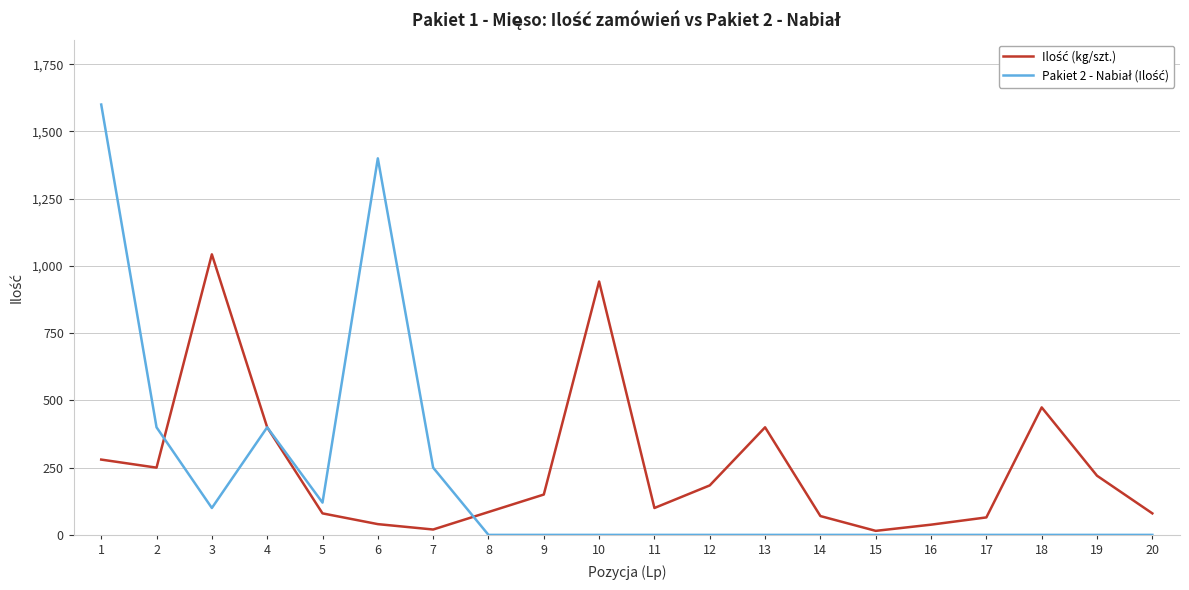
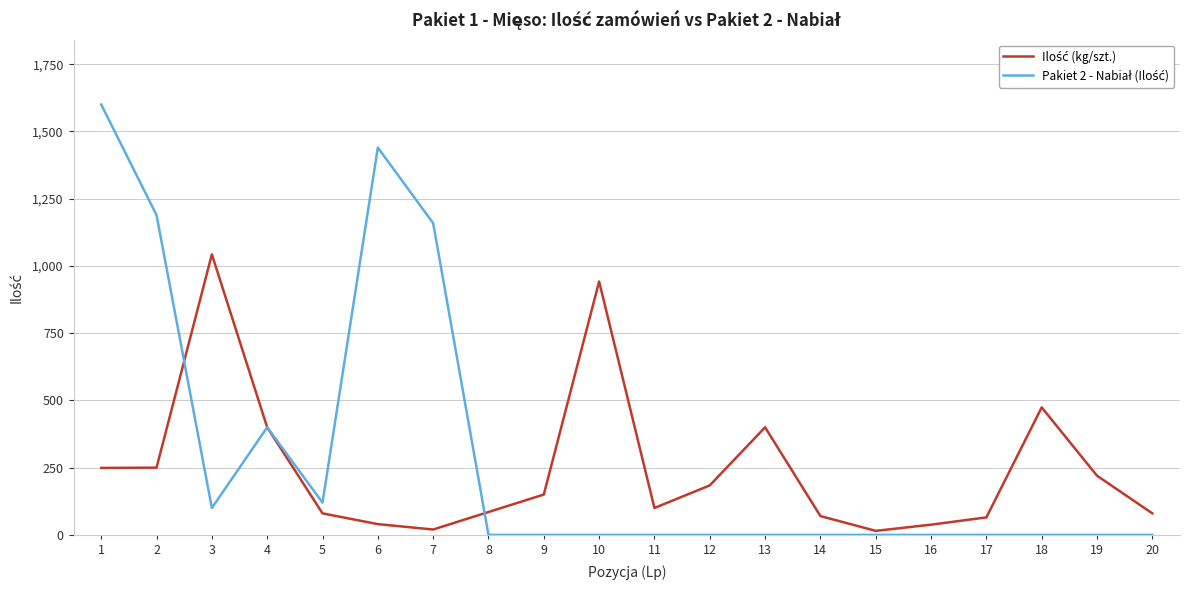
Ilość (kg/szt.), 1: 280 -> 250
Pakiet 2 - Nabiał (Ilość), 2: 400 -> 1,190
Pakiet 2 - Nabiał (Ilość), 6: 1,400 -> 1,440
Pakiet 2 - Nabiał (Ilość), 7: 250 -> 1,160
